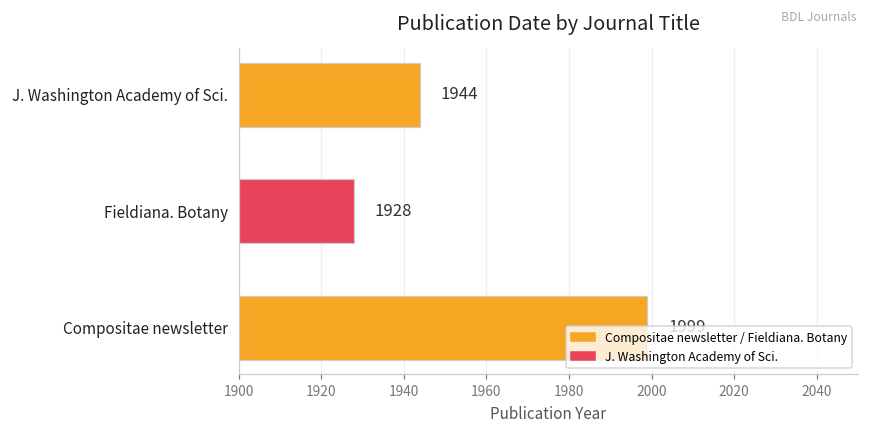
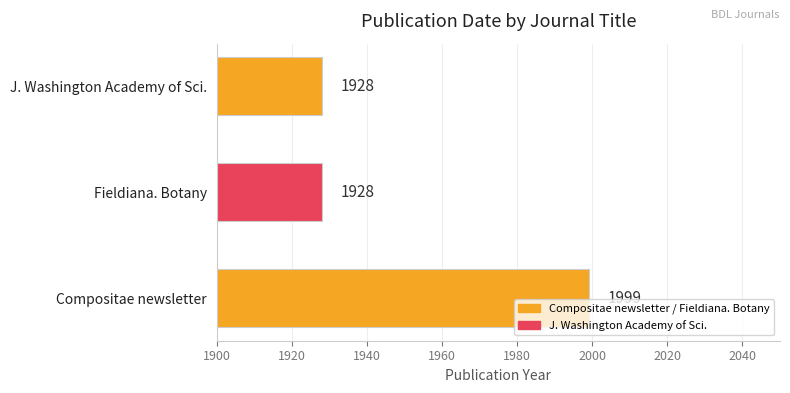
J. Washington Academy of Sci.: 1944 -> 1928
